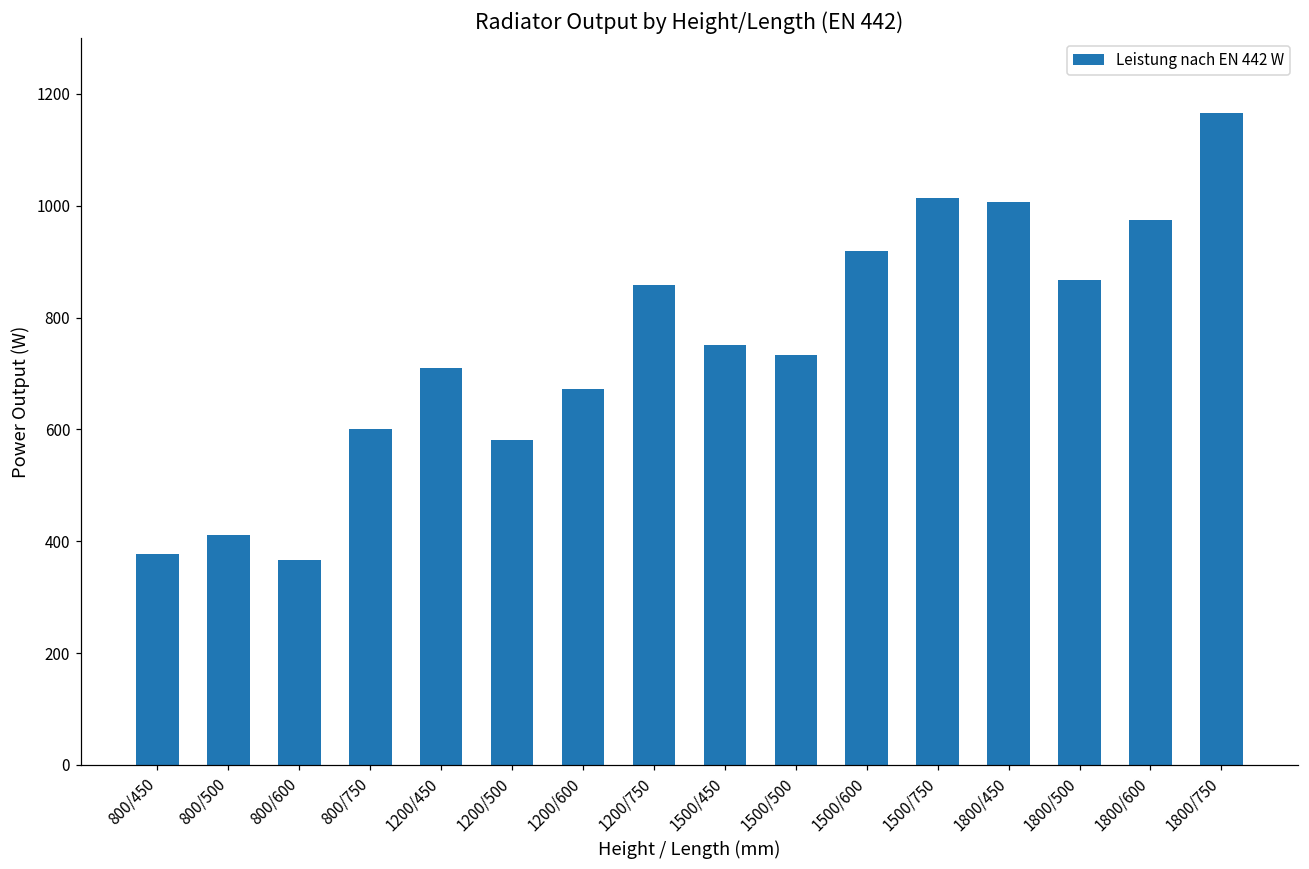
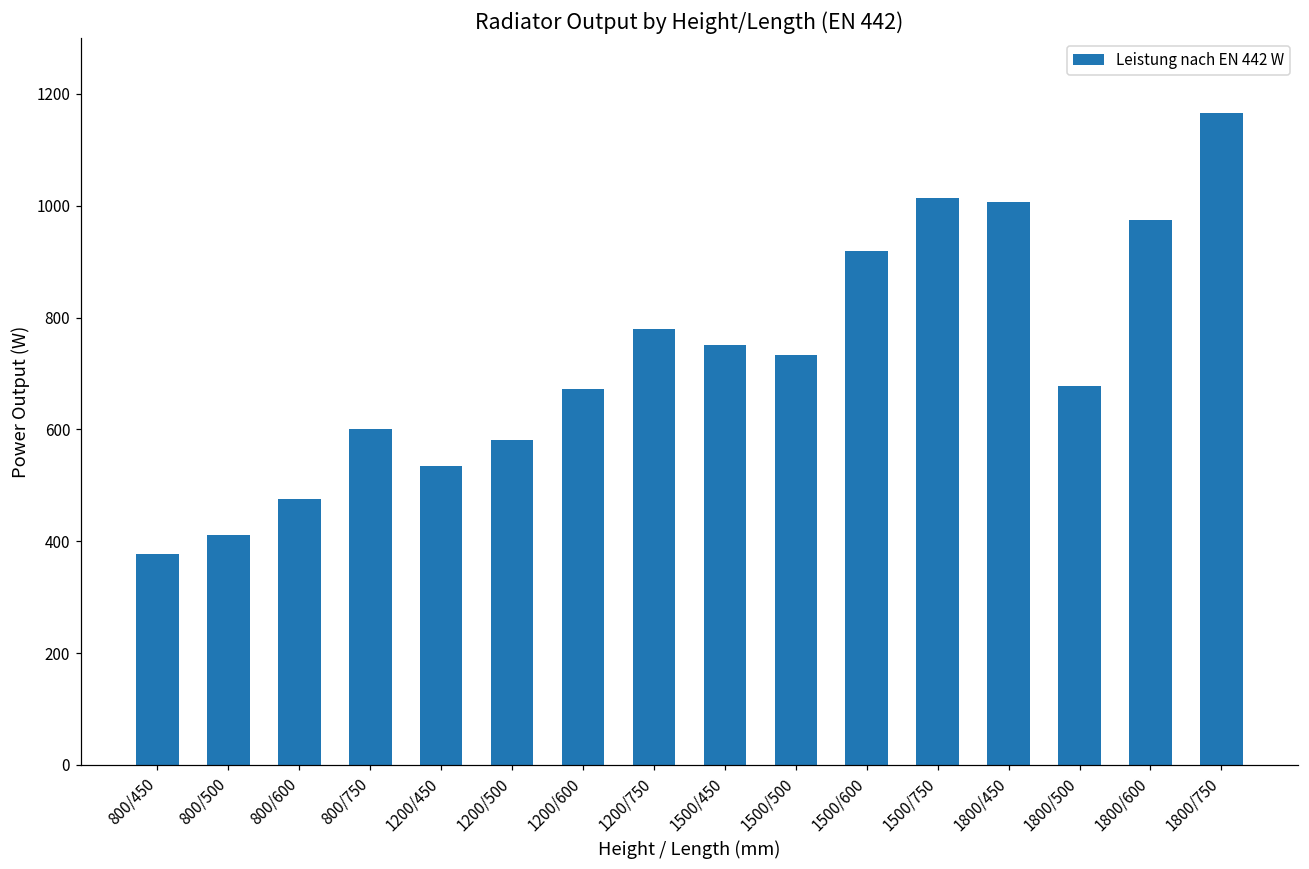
800/600: 370 -> 480
1200/450: 710 -> 530
1200/750: 860 -> 780
1800/500: 870 -> 680
